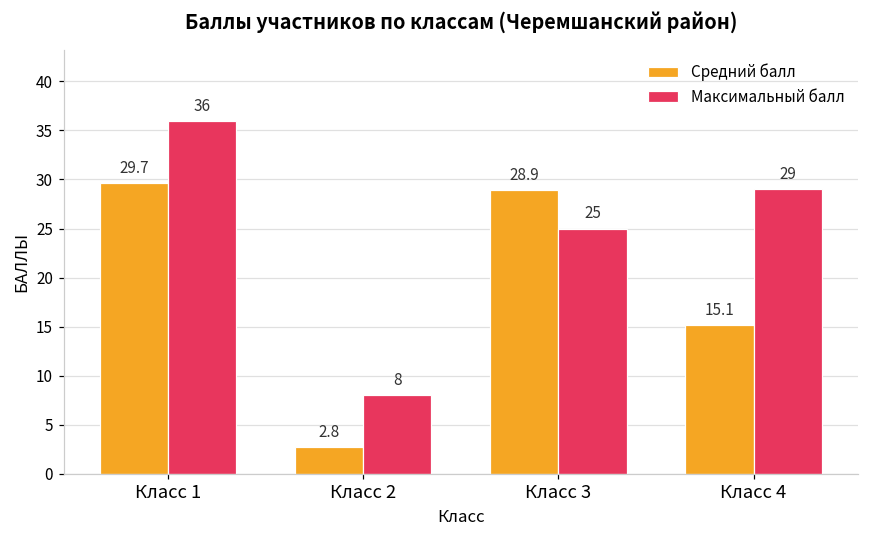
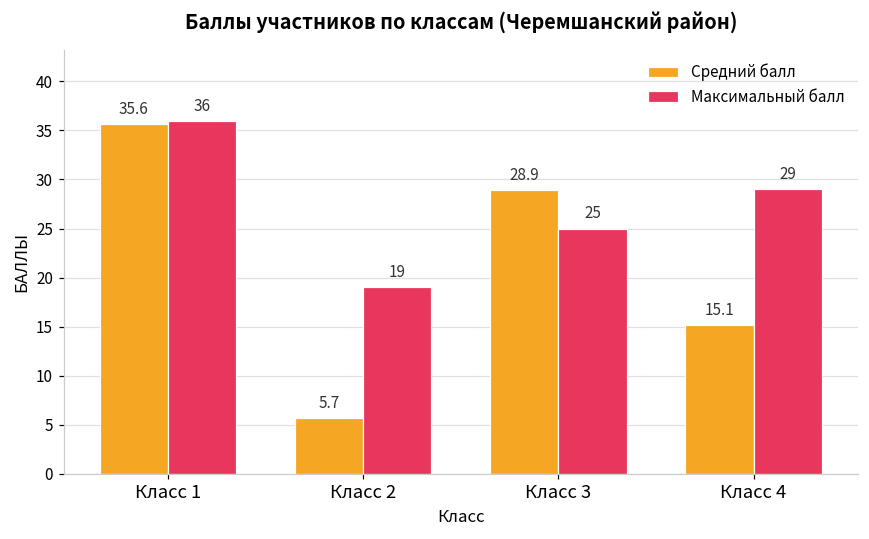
Средний балл, Класс 1: 29.7 -> 35.6
Средний балл, Класс 2: 2.8 -> 5.7
Максимальный балл, Класс 2: 8 -> 19
